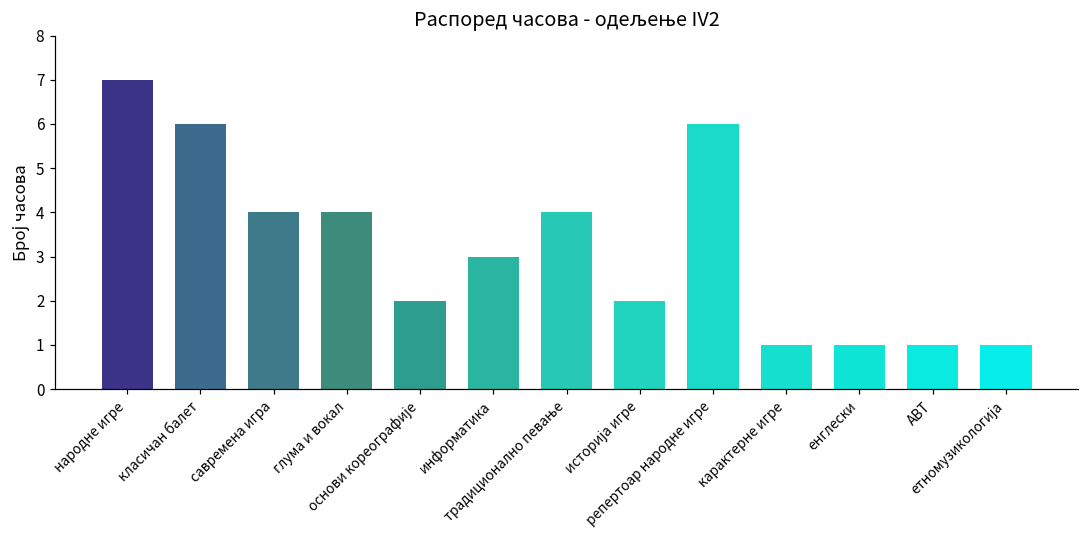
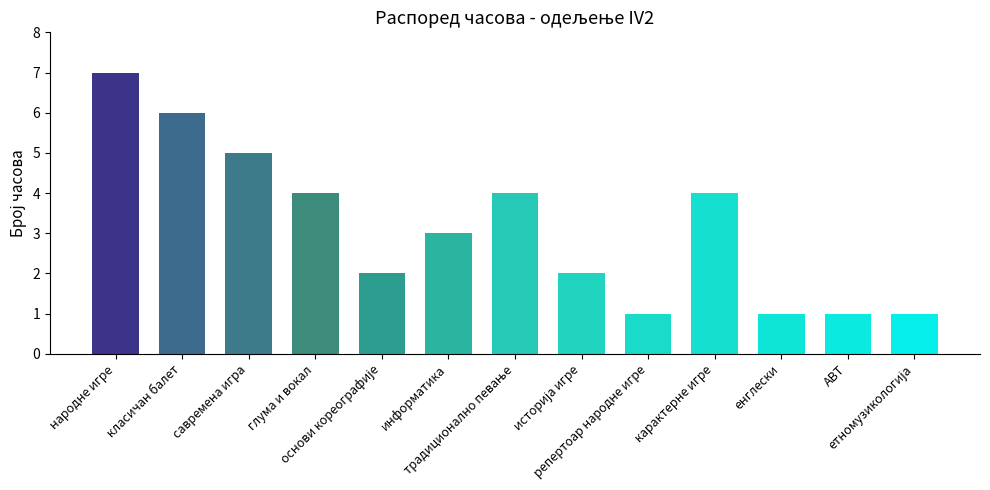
савремена игра: 4 -> 5
репертоар народне игре: 6 -> 1
карактерне игре: 1 -> 4
